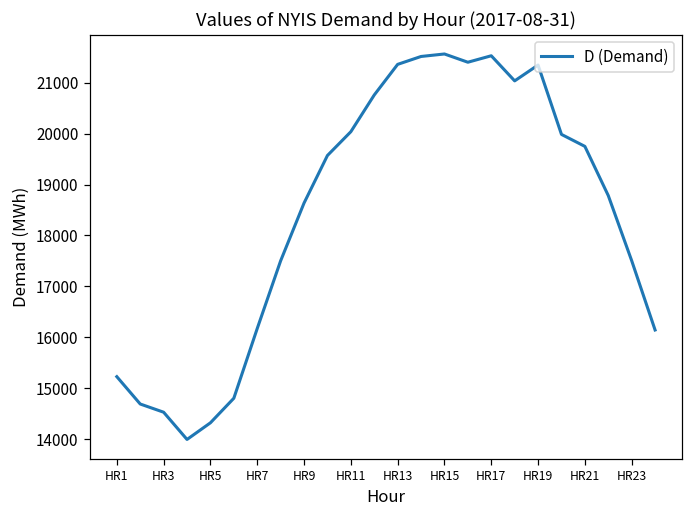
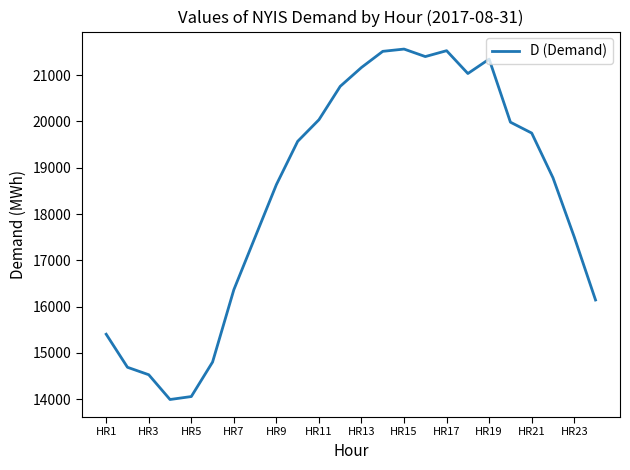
HR1: 15200 -> 15400
HR5: 14300 -> 14100
HR7: 16200 -> 16400
HR13: 21400 -> 21200
